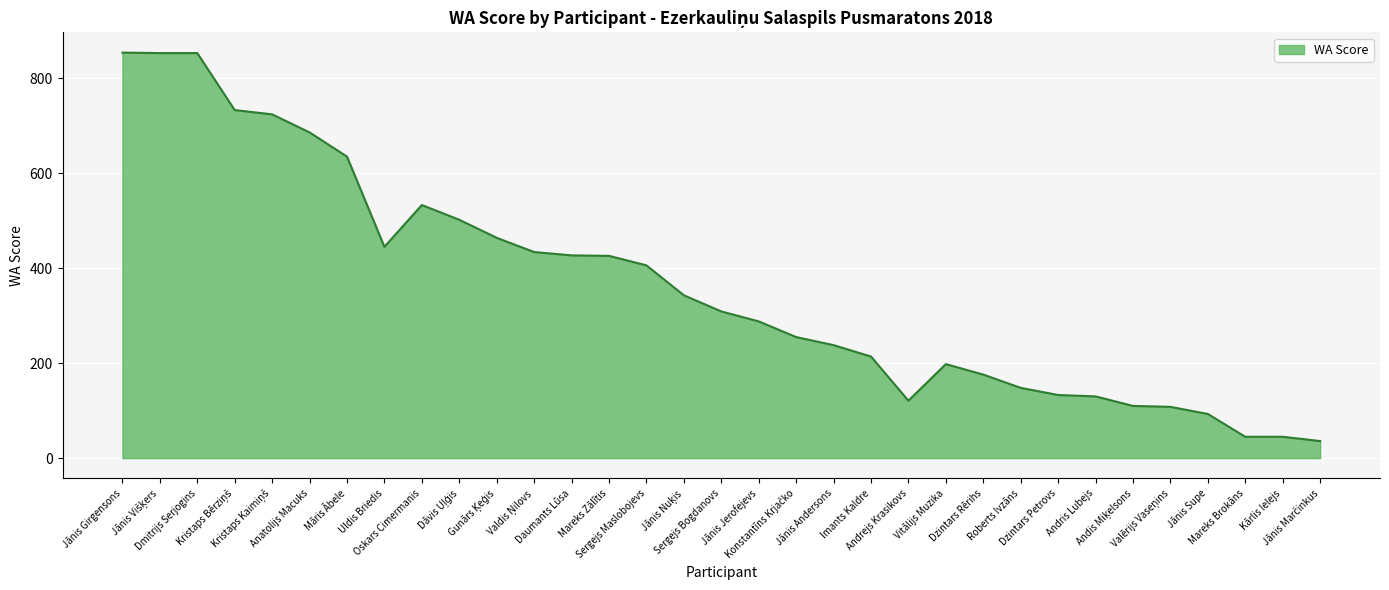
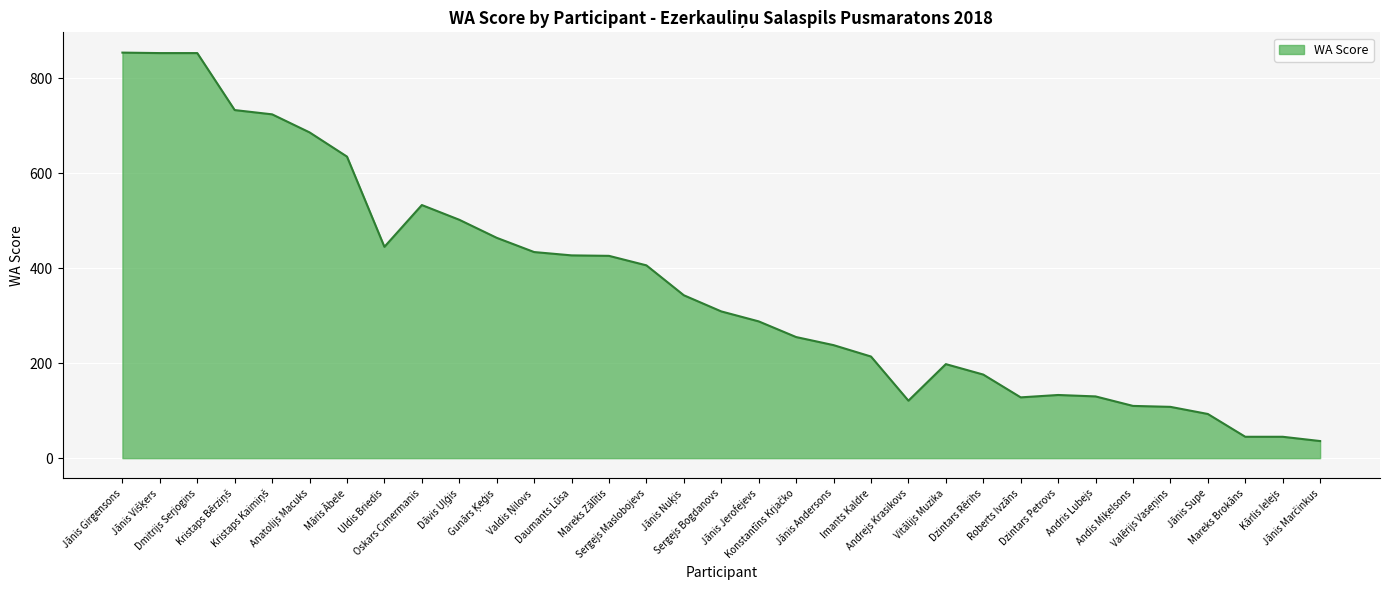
Roberts Ivzāns: 150 -> 130
